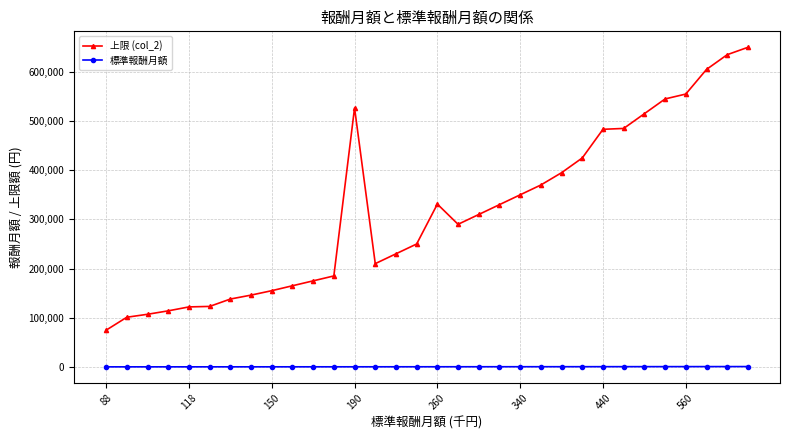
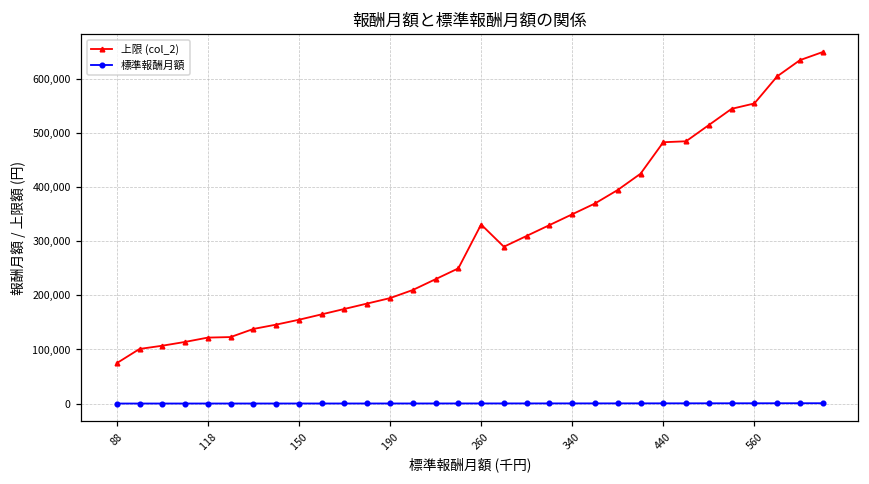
上限 (col_2), 190: 530,000 -> 190,000
